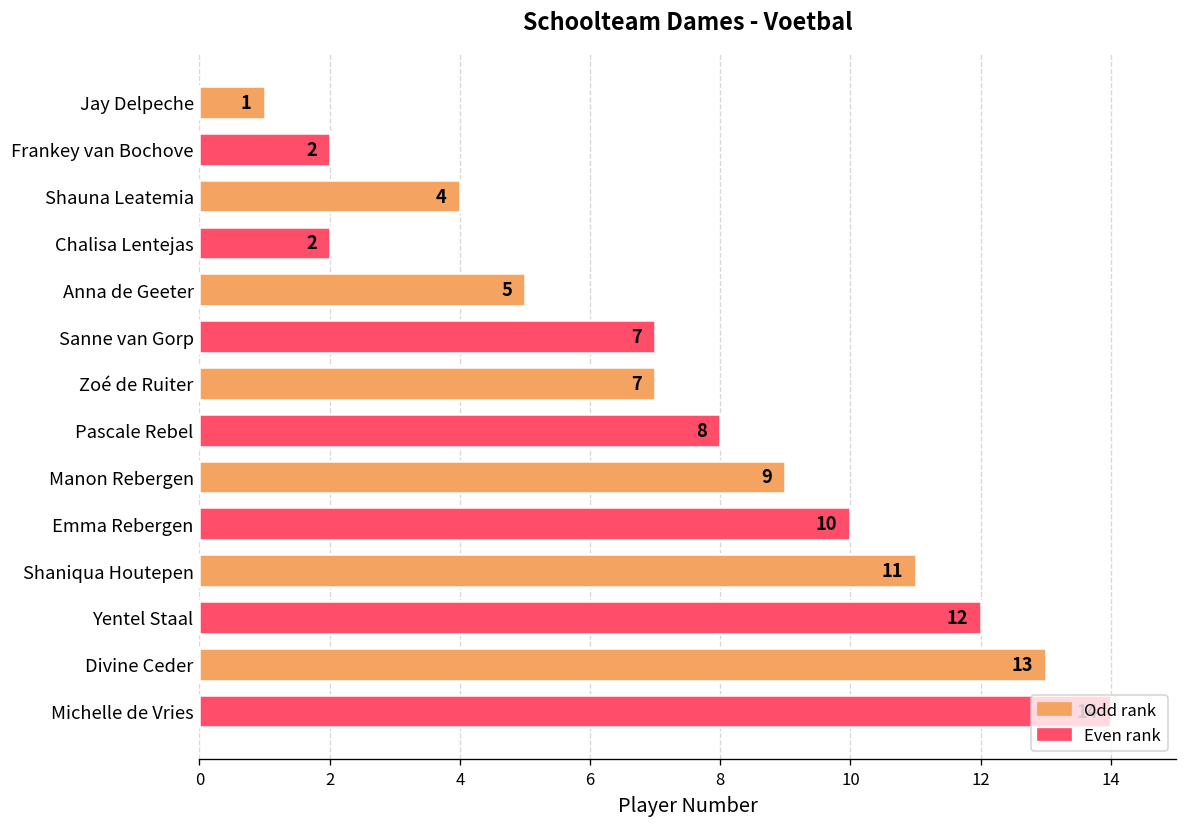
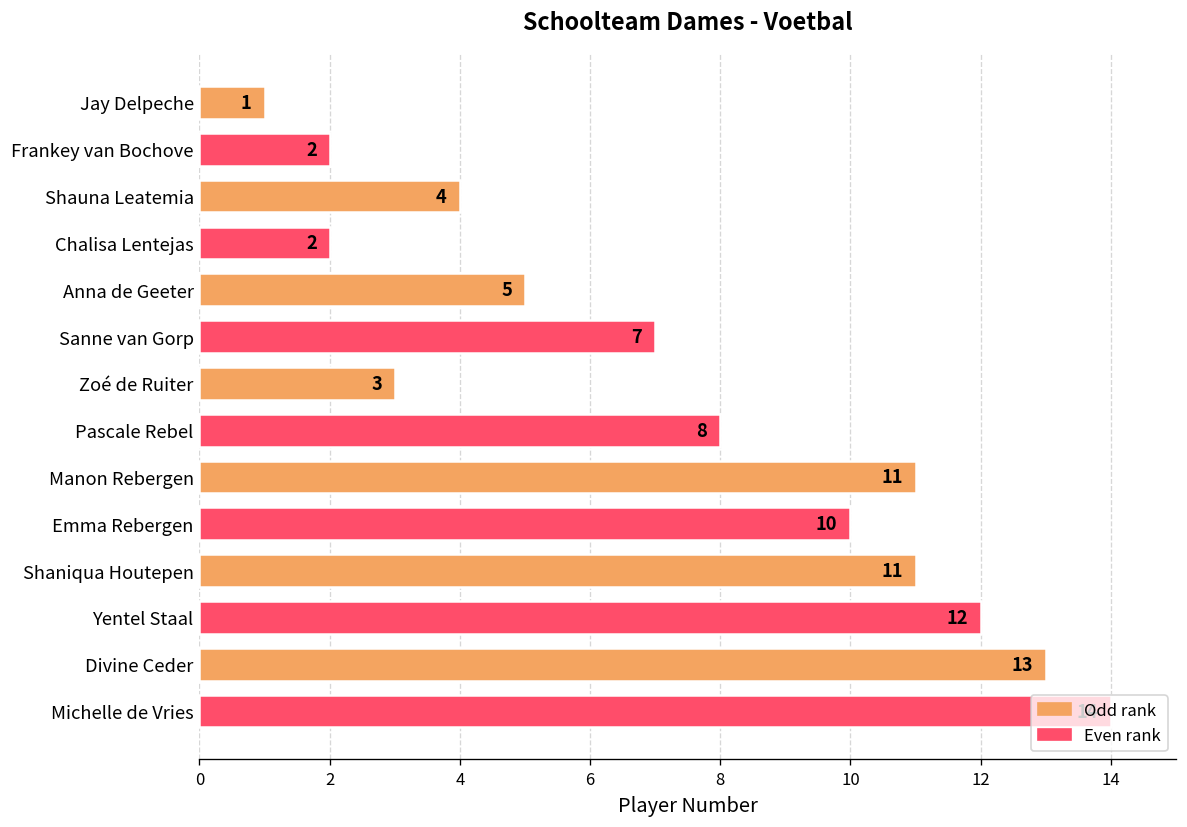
Zoé de Ruiter: 7 -> 3
Manon Rebergen: 9 -> 11
